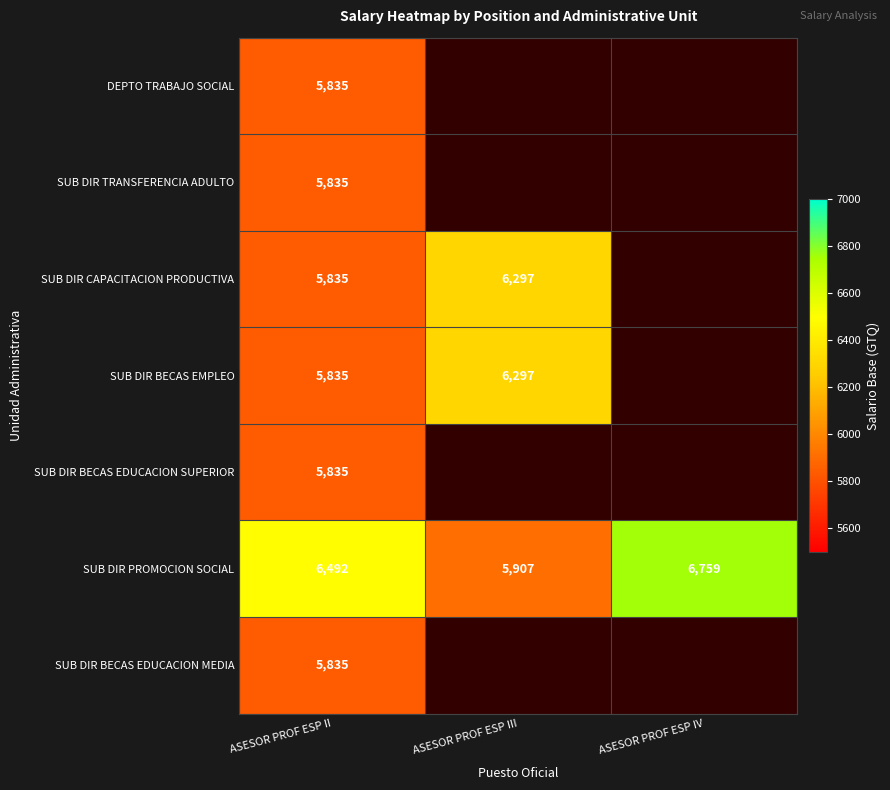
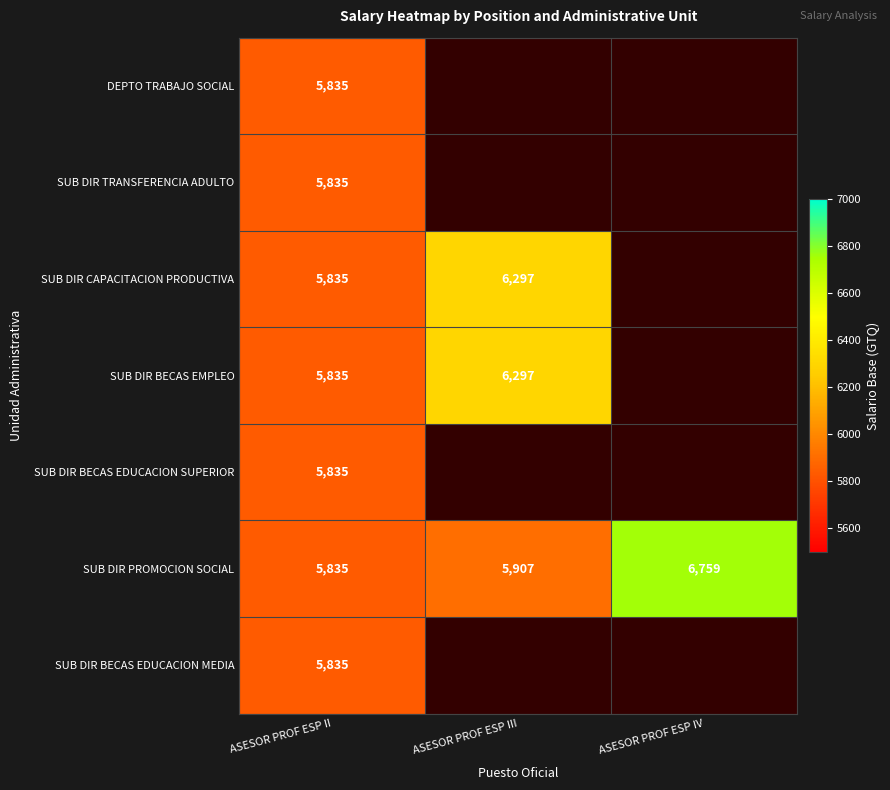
SUB DIR PROMOCION SOCIAL, ASESOR PROF ESP II: 6,492 -> 5,835
